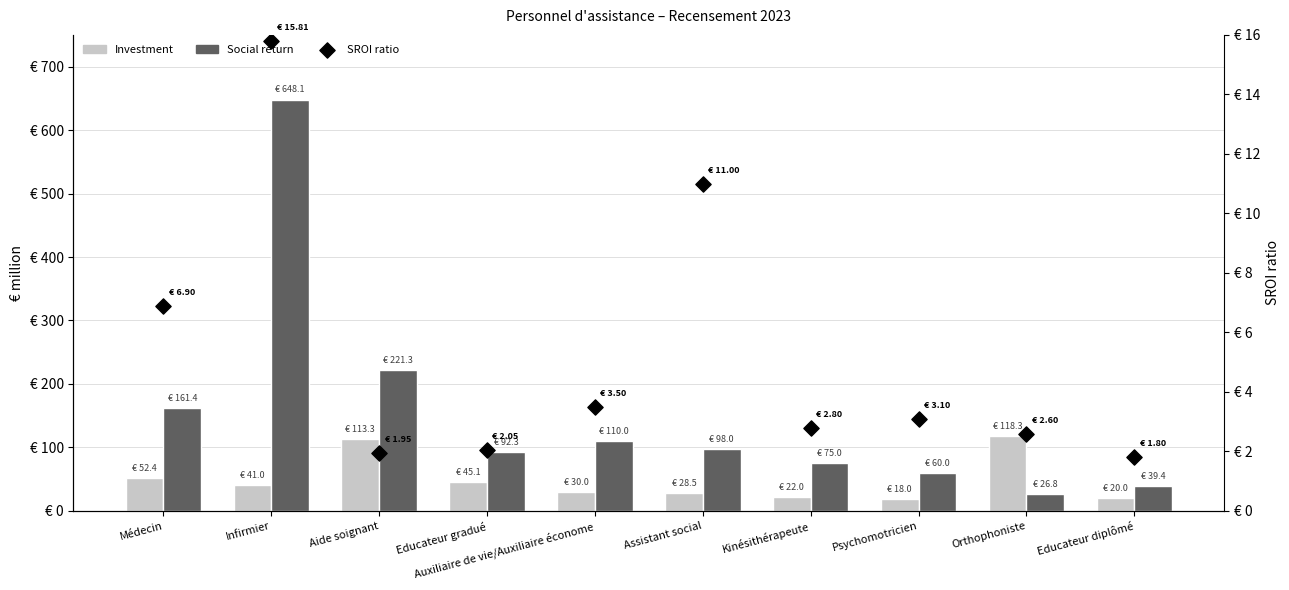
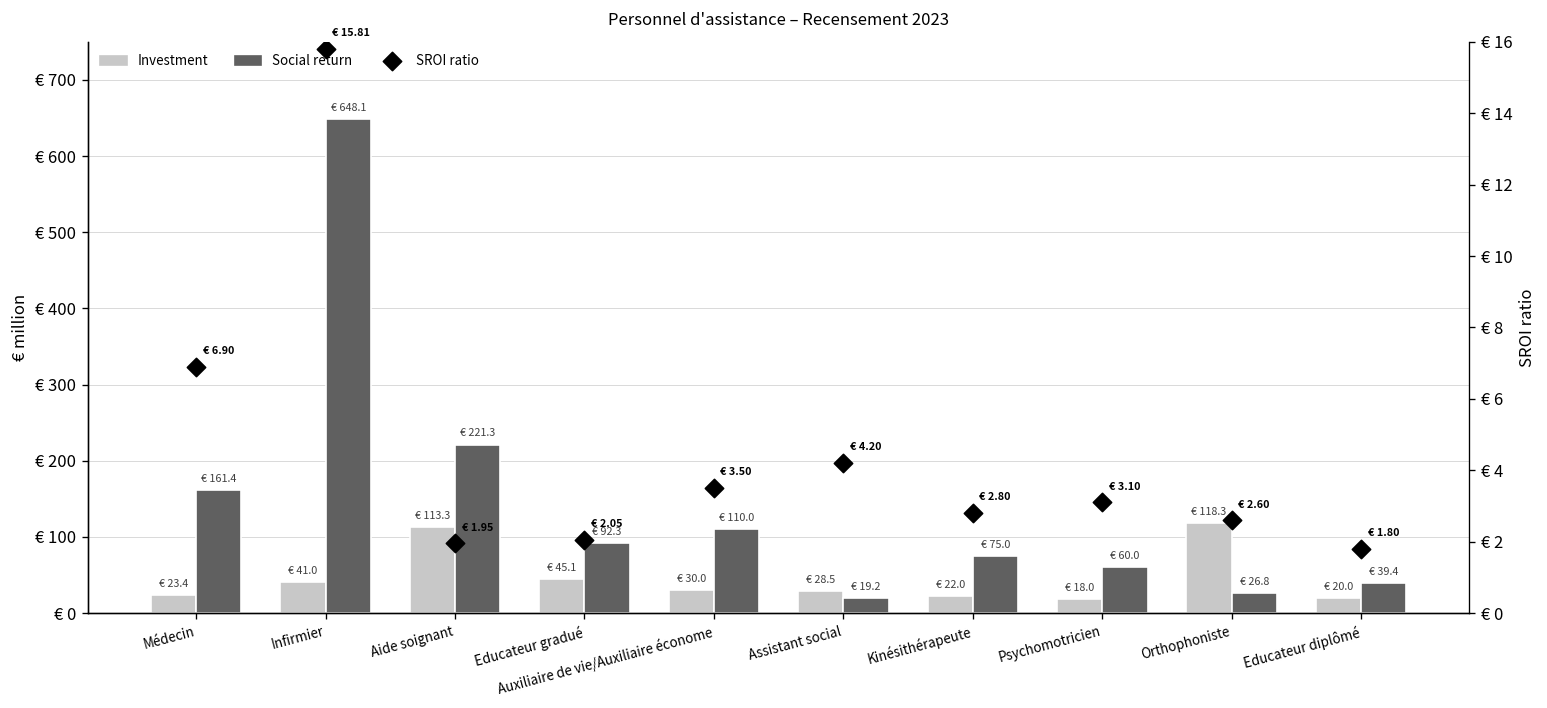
Investment, Médecin: 52.4 -> 23.4
Social return, Assistant social: 98.0 -> 19.2
SROI ratio, Assistant social: 11.00 -> 4.20
